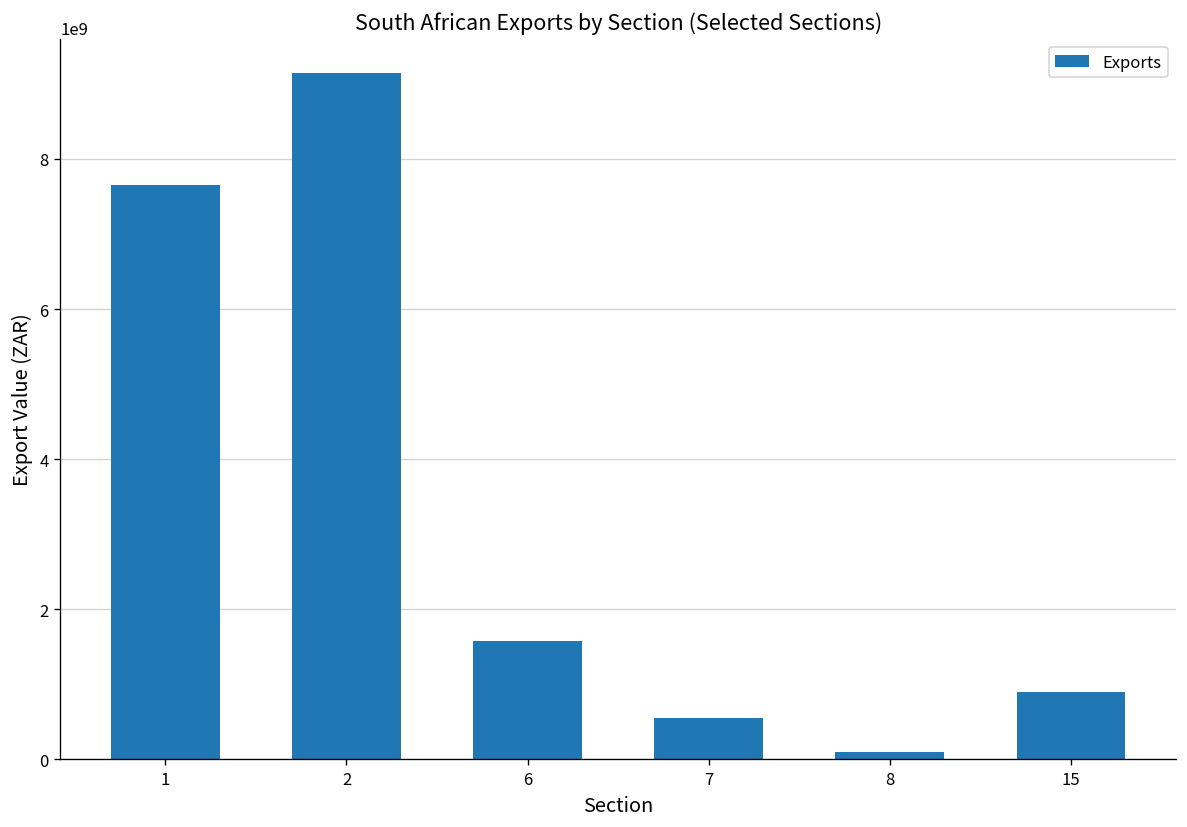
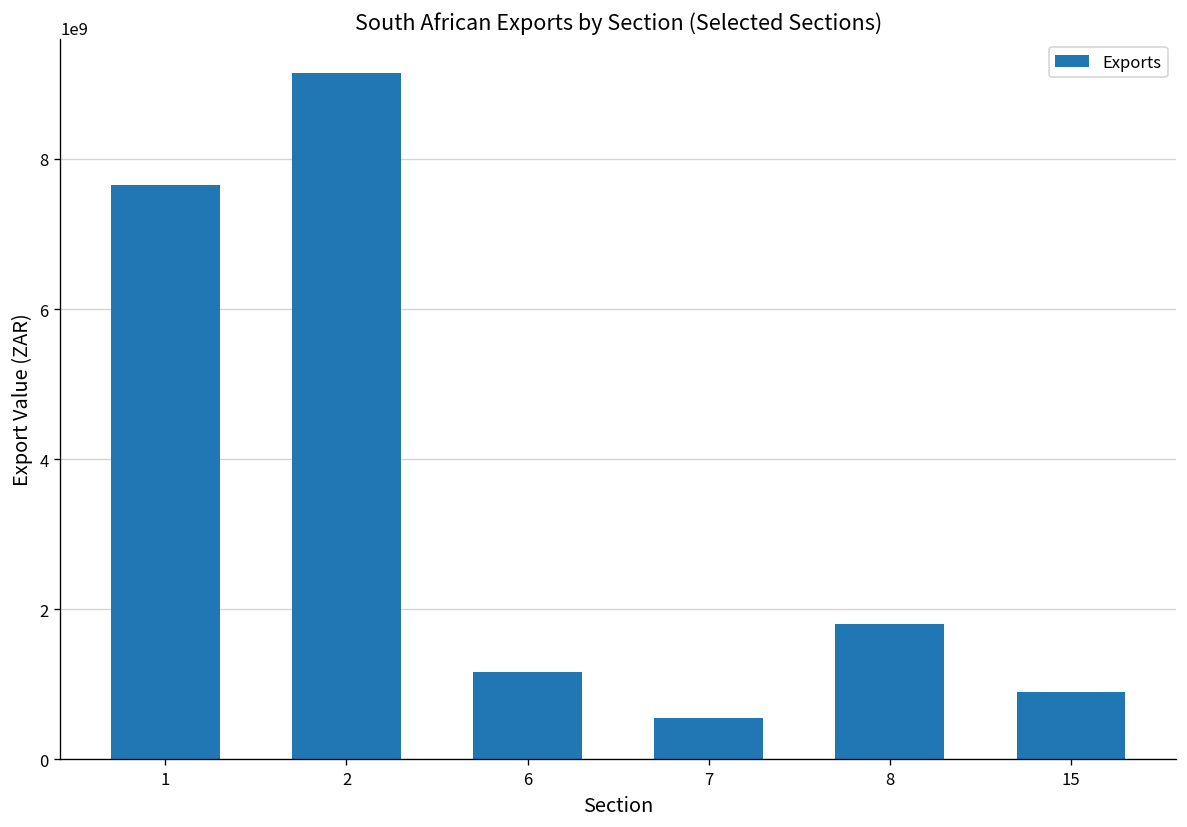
6: 1600000000 -> 1200000000
8: 100000000 -> 1800000000
